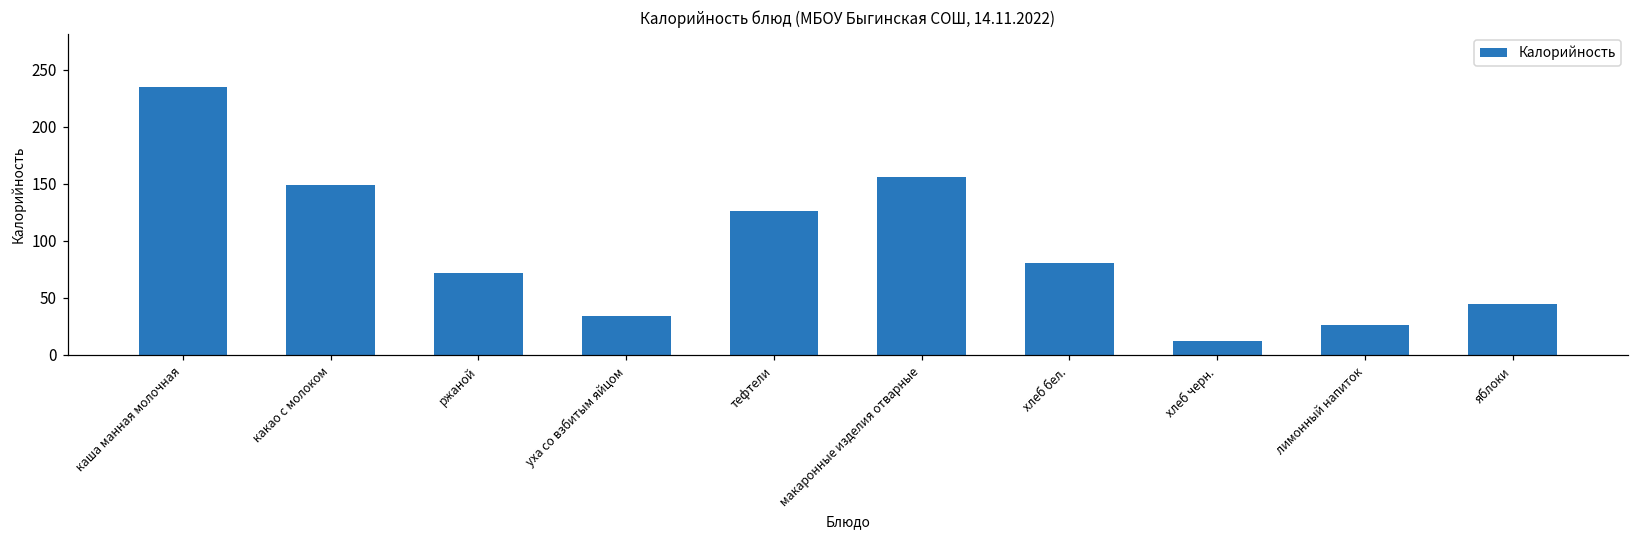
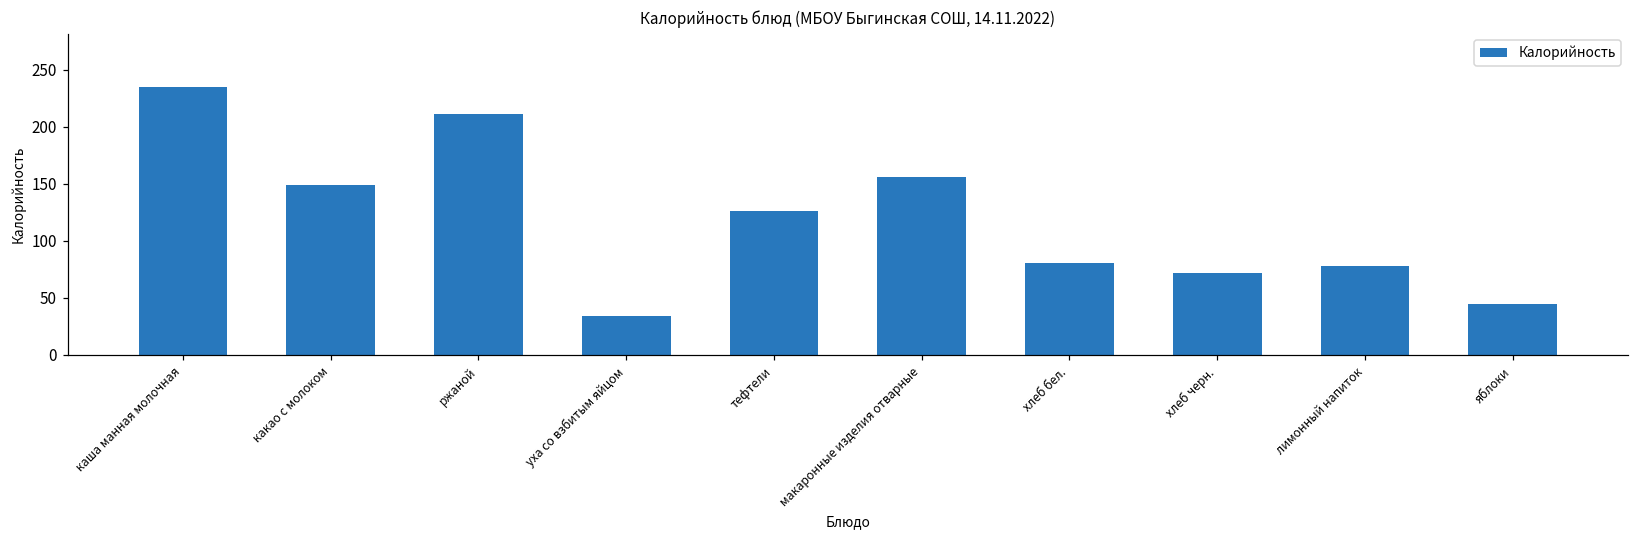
ржаной: 72 -> 212
хлеб черн.: 12 -> 72
лимонный напиток: 26 -> 78
